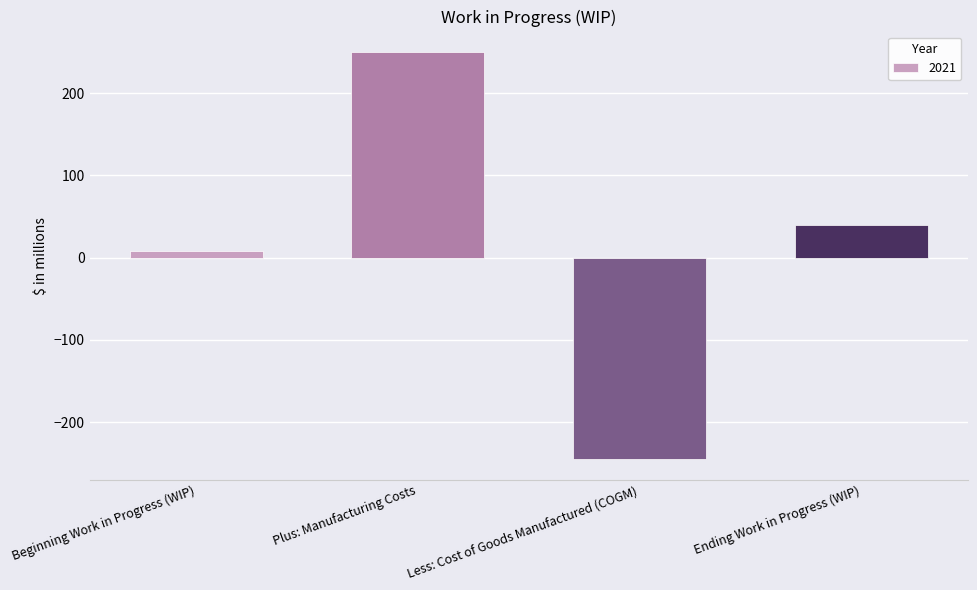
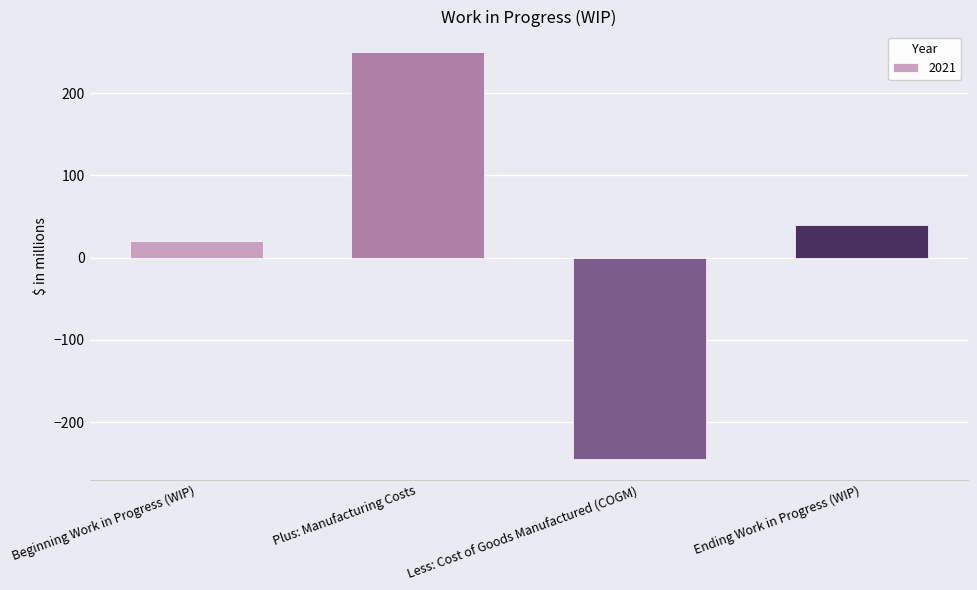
Beginning Work in Progress (WIP): 10 -> 20
